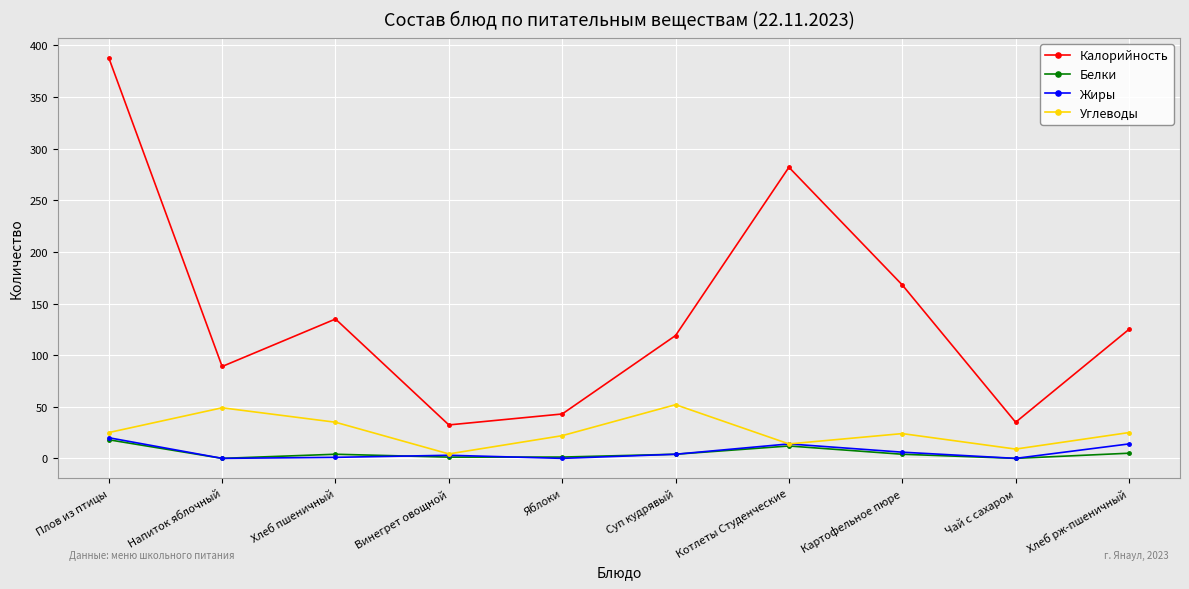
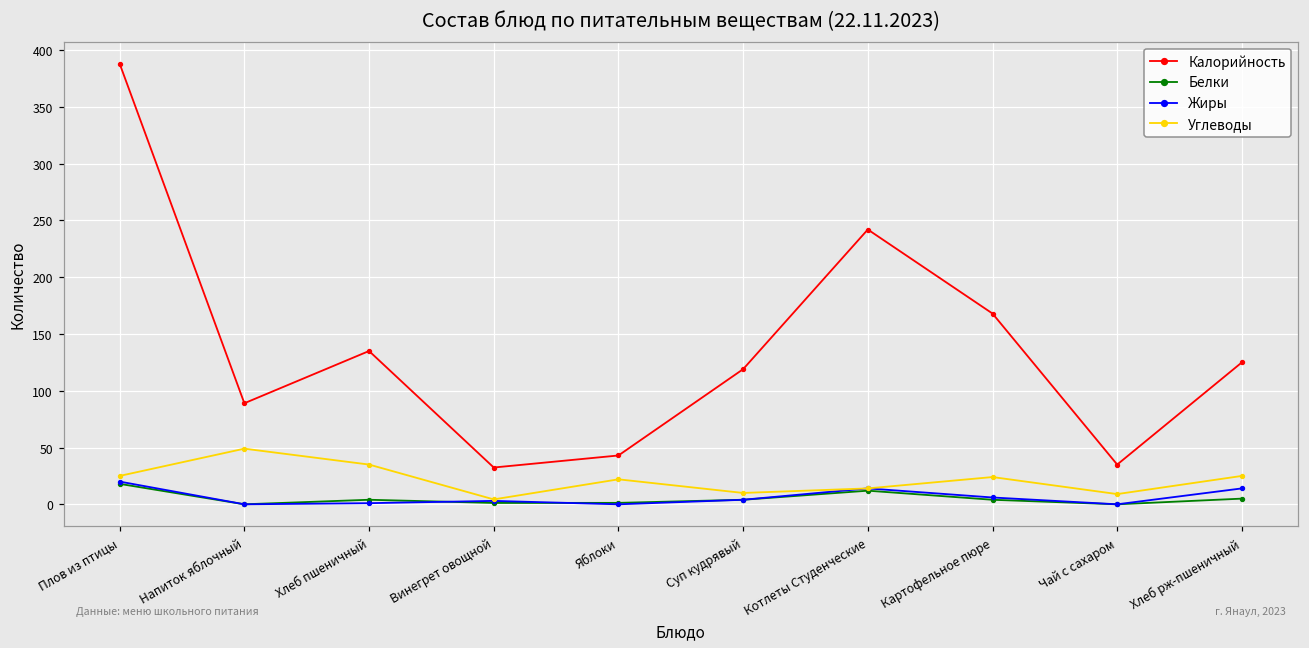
Углеводы, Суп кудрявый: 52 -> 10
Калорийность, Котлеты Студенческие: 282 -> 242
